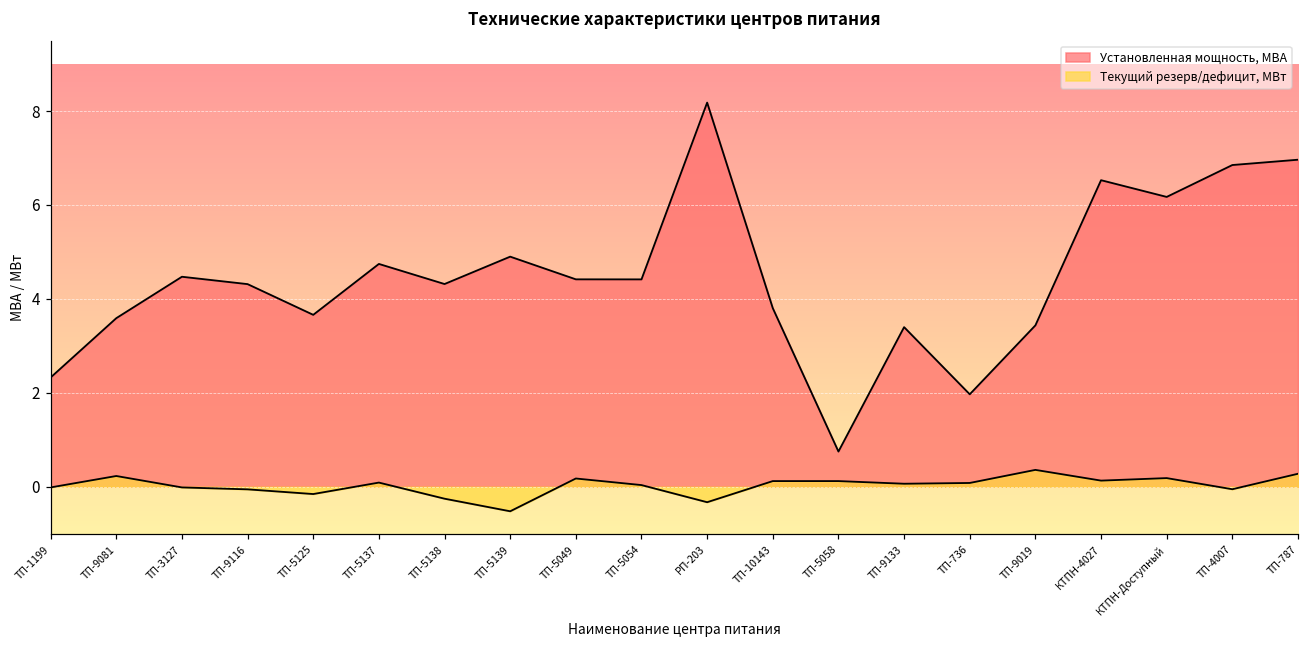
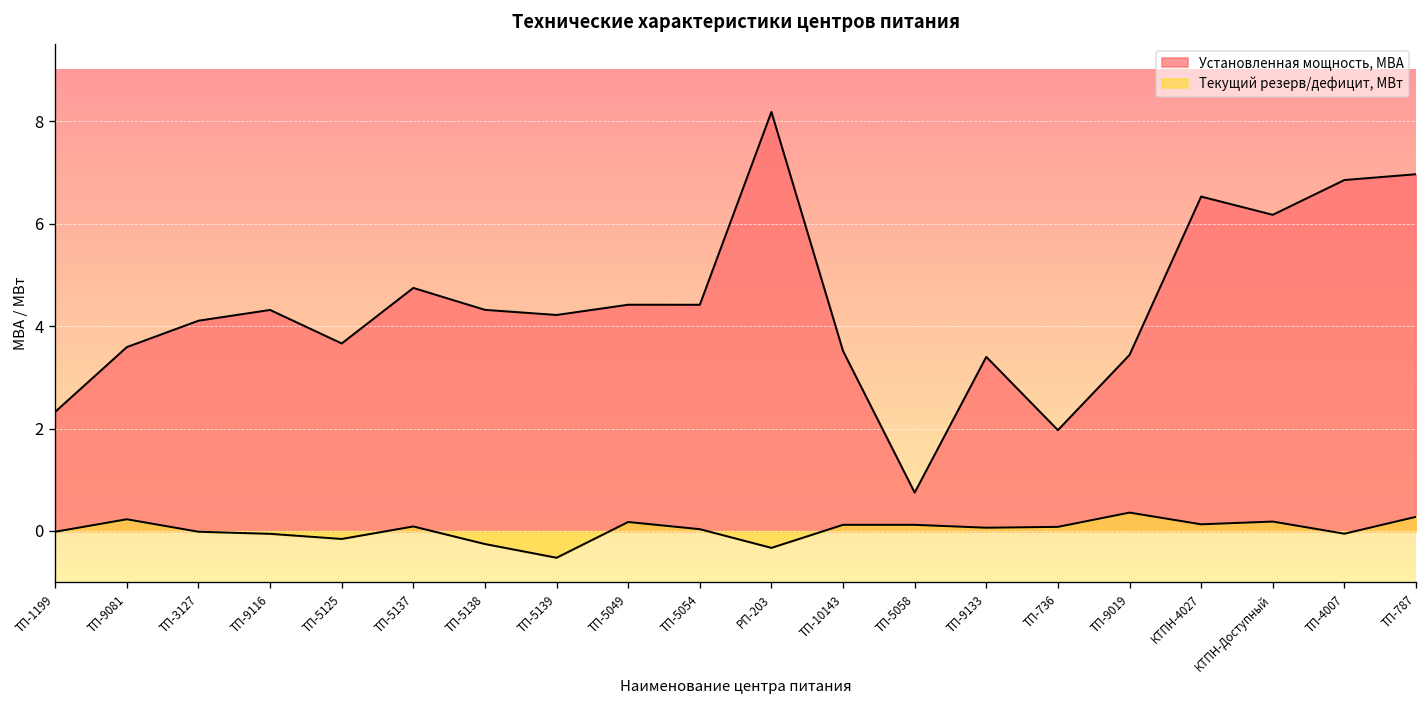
Установленная мощность, МВА, ТП-3127: 4.5 -> 4.1
Установленная мощность, МВА, ТП-5139: 4.9 -> 4.2
Установленная мощность, МВА, ТП-10143: 3.8 -> 3.5
